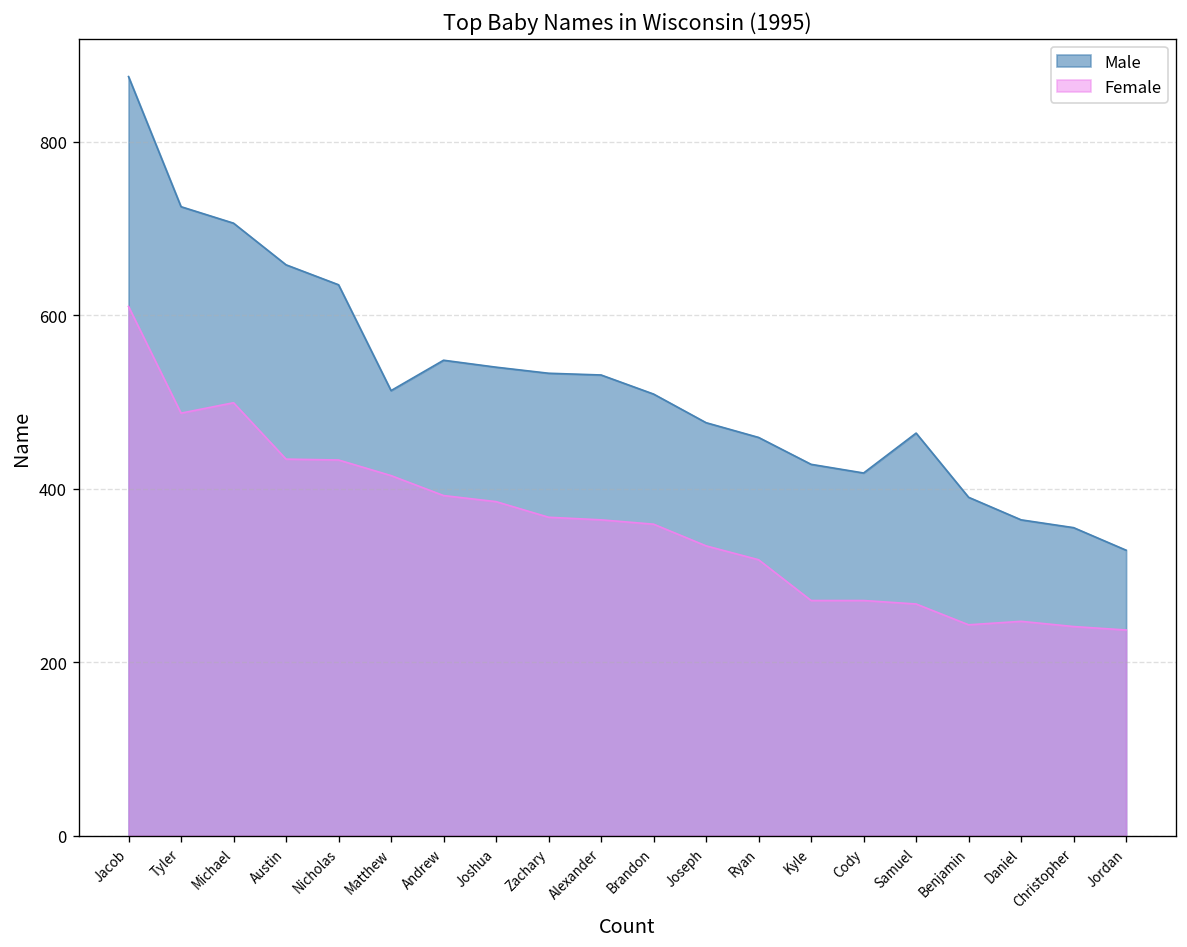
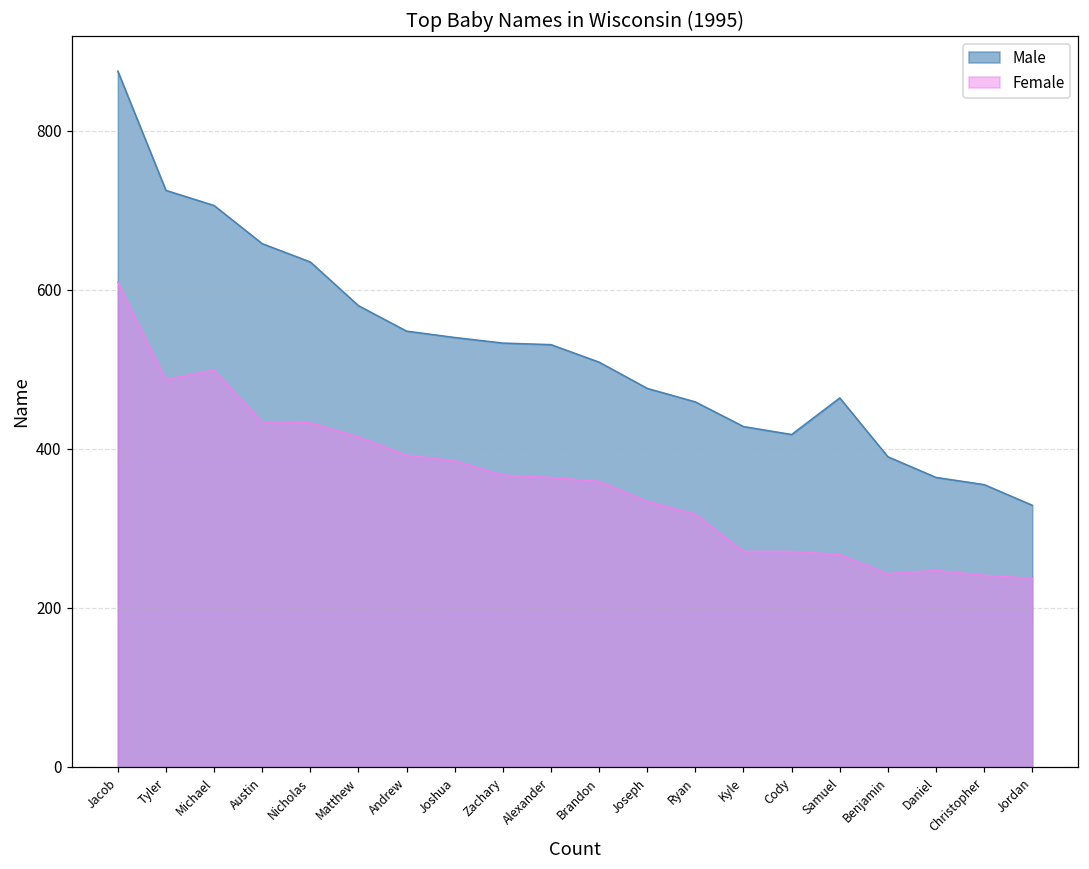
Male, Matthew: 510 -> 580
